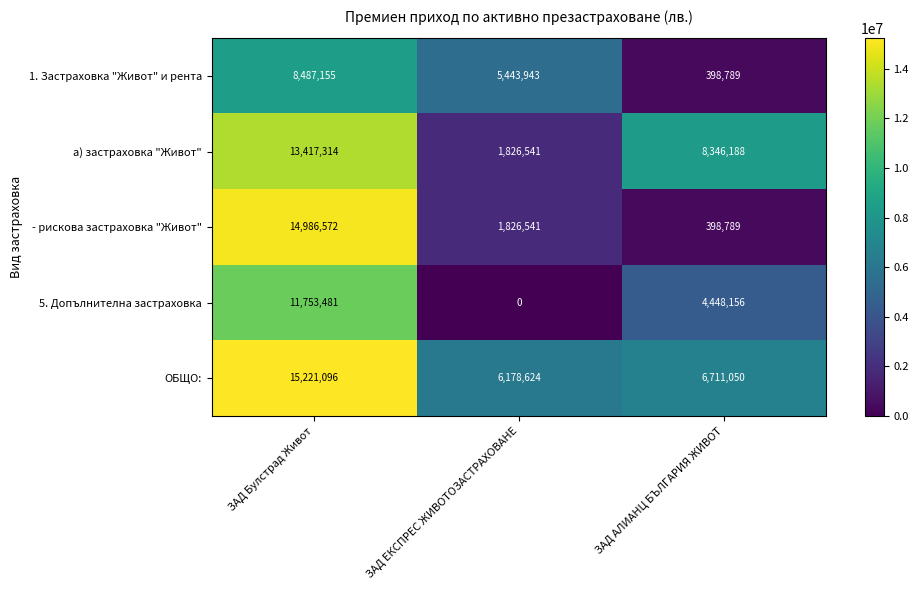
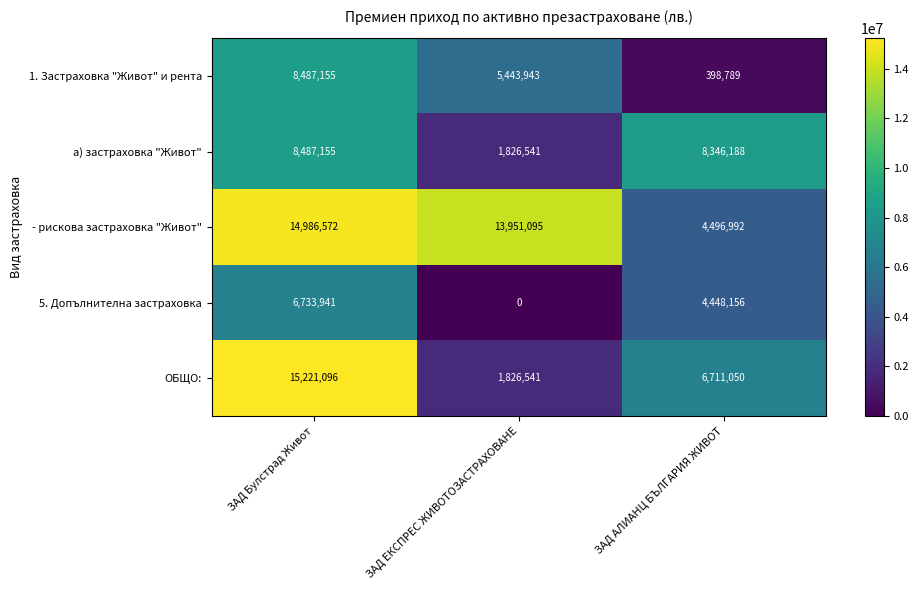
а) застраховка "Живот", ЗАД Булстрад Живот: 13,417,314 -> 8,487,155
- рискова застраховка "Живот", ЗАД ЕКСПРЕС ЖИВОТОЗАСТРАХОВАНЕ: 1,826,541 -> 13,951,095
- рискова застраховка "Живот", ЗАД АЛИАНЦ БЪЛГАРИЯ ЖИВОТ: 398,789 -> 4,496,992
5. Допълнителна застраховка, ЗАД Булстрад Живот: 11,753,481 -> 6,733,941
ОБЩО:, ЗАД ЕКСПРЕС ЖИВОТОЗАСТРАХОВАНЕ: 6,178,624 -> 1,826,541
